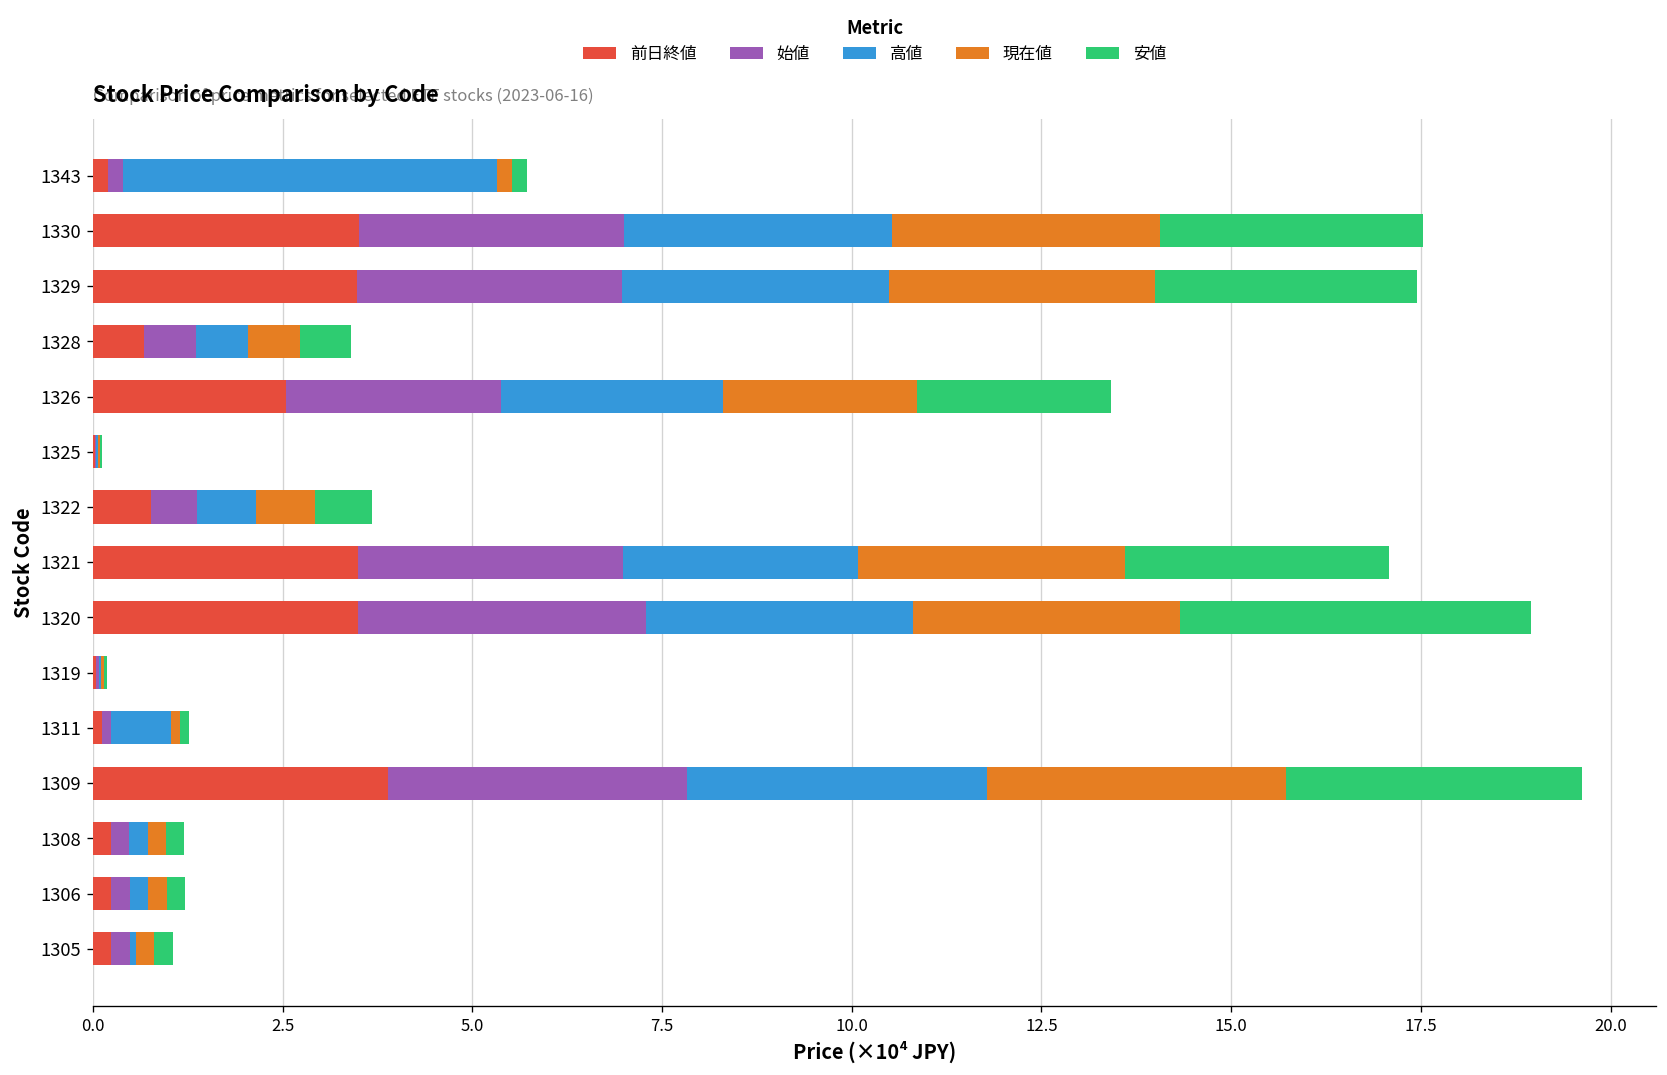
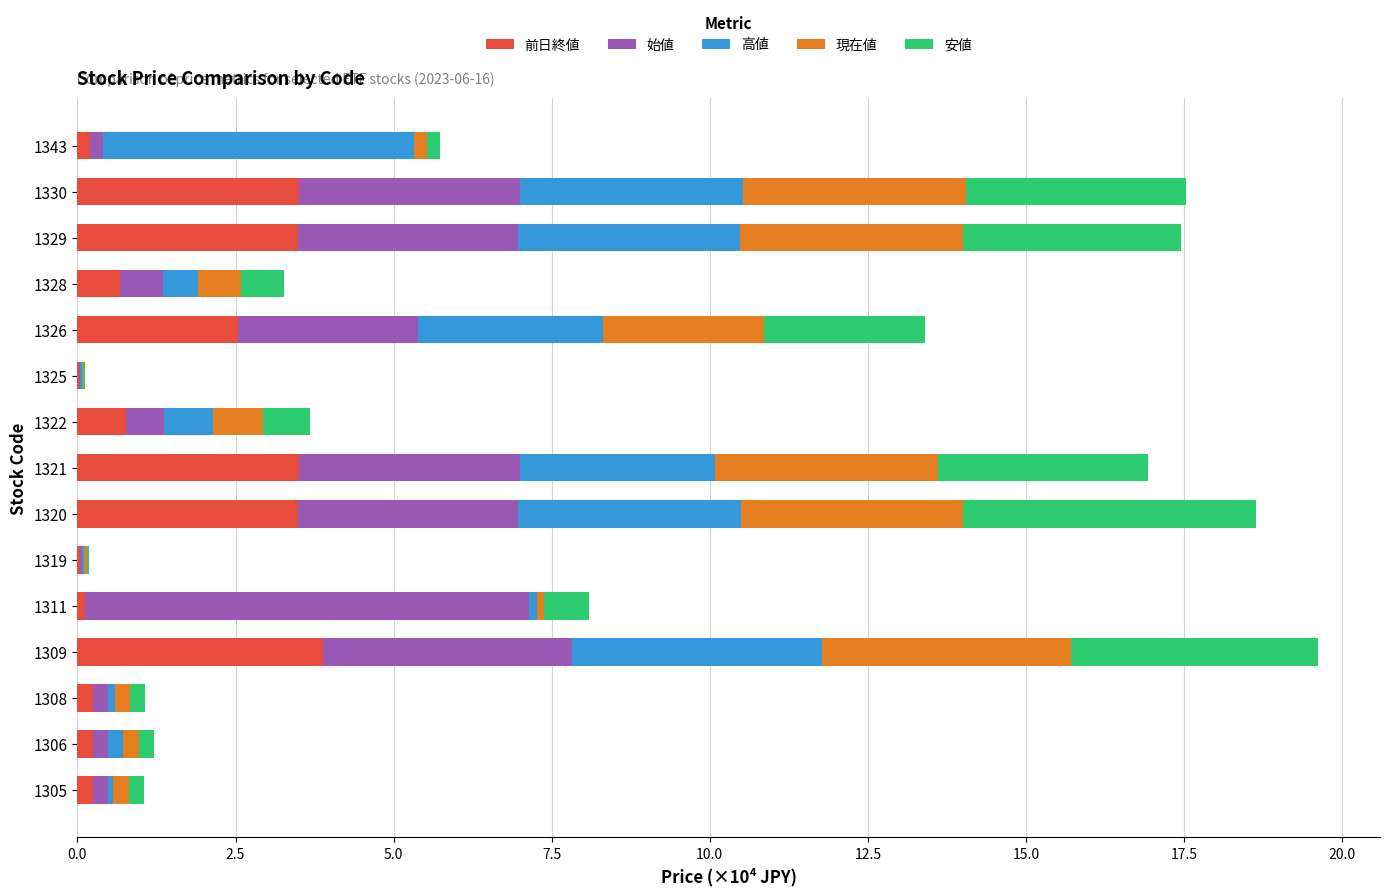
高値, 1328: 0.7 -> 0.5
安値, 1321: 3.5 -> 3.3
始値, 1320: 3.8 -> 3.5
始値, 1311: 0.1 -> 7.0
高値, 1311: 0.8 -> 0.1
安値, 1311: 0.1 -> 0.7
高値, 1308: 0.2 -> 0.1
